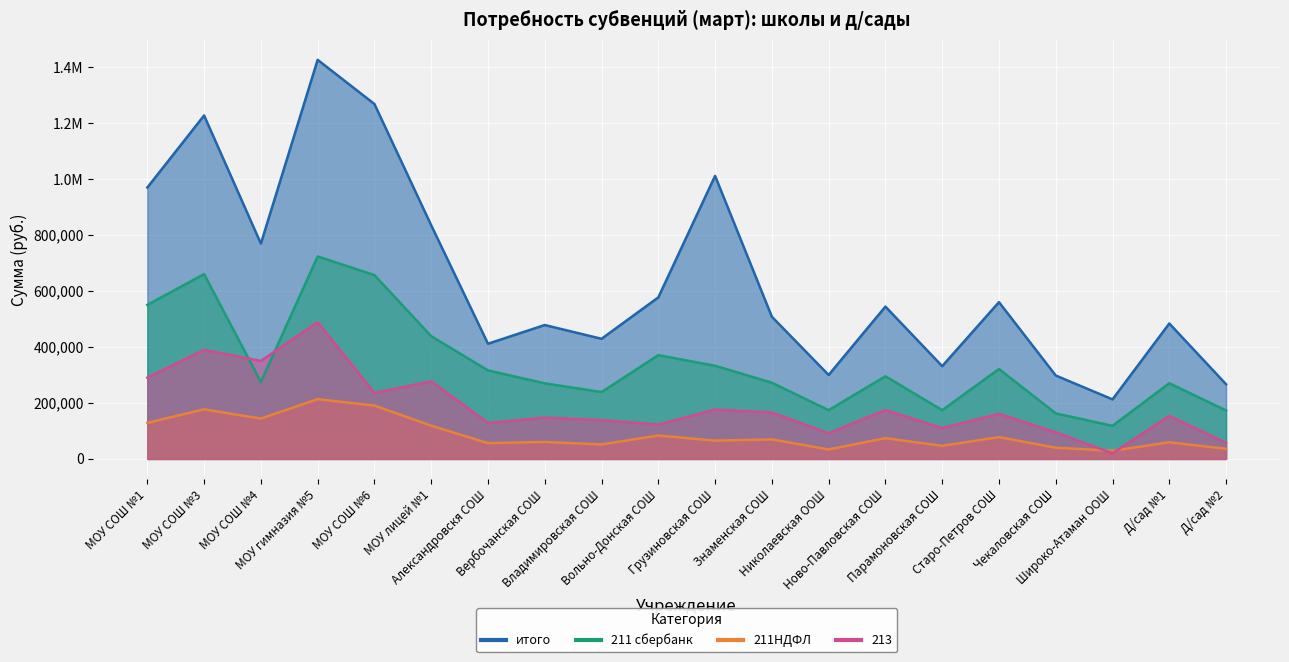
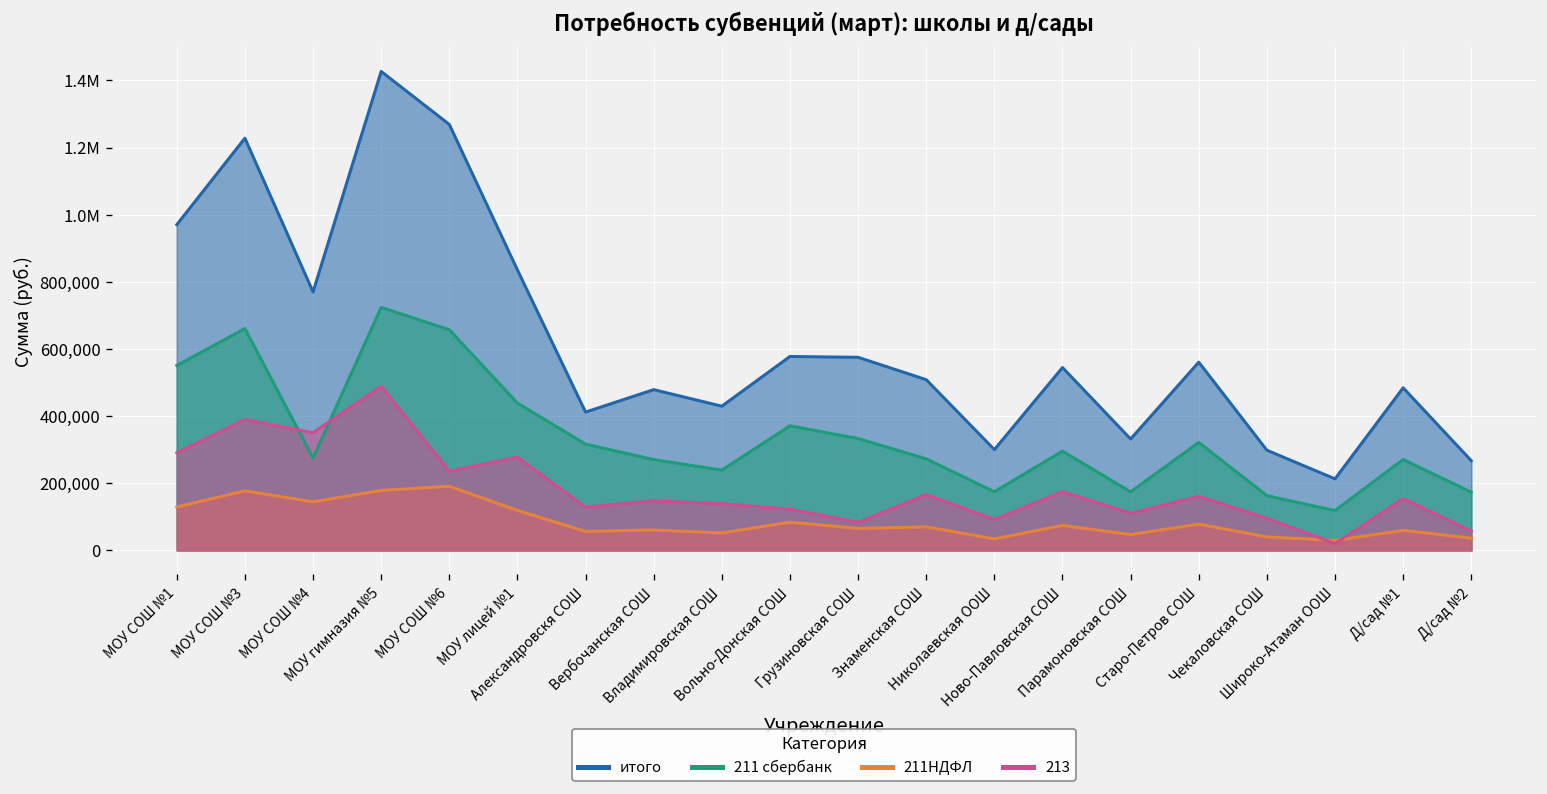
211НДФЛ, МОУ гимназия №5: 210,000 -> 180,000
итого, Грузиновская СОШ: 1,010,000 -> 580,000
213, Грузиновская СОШ: 180,000 -> 80,000
